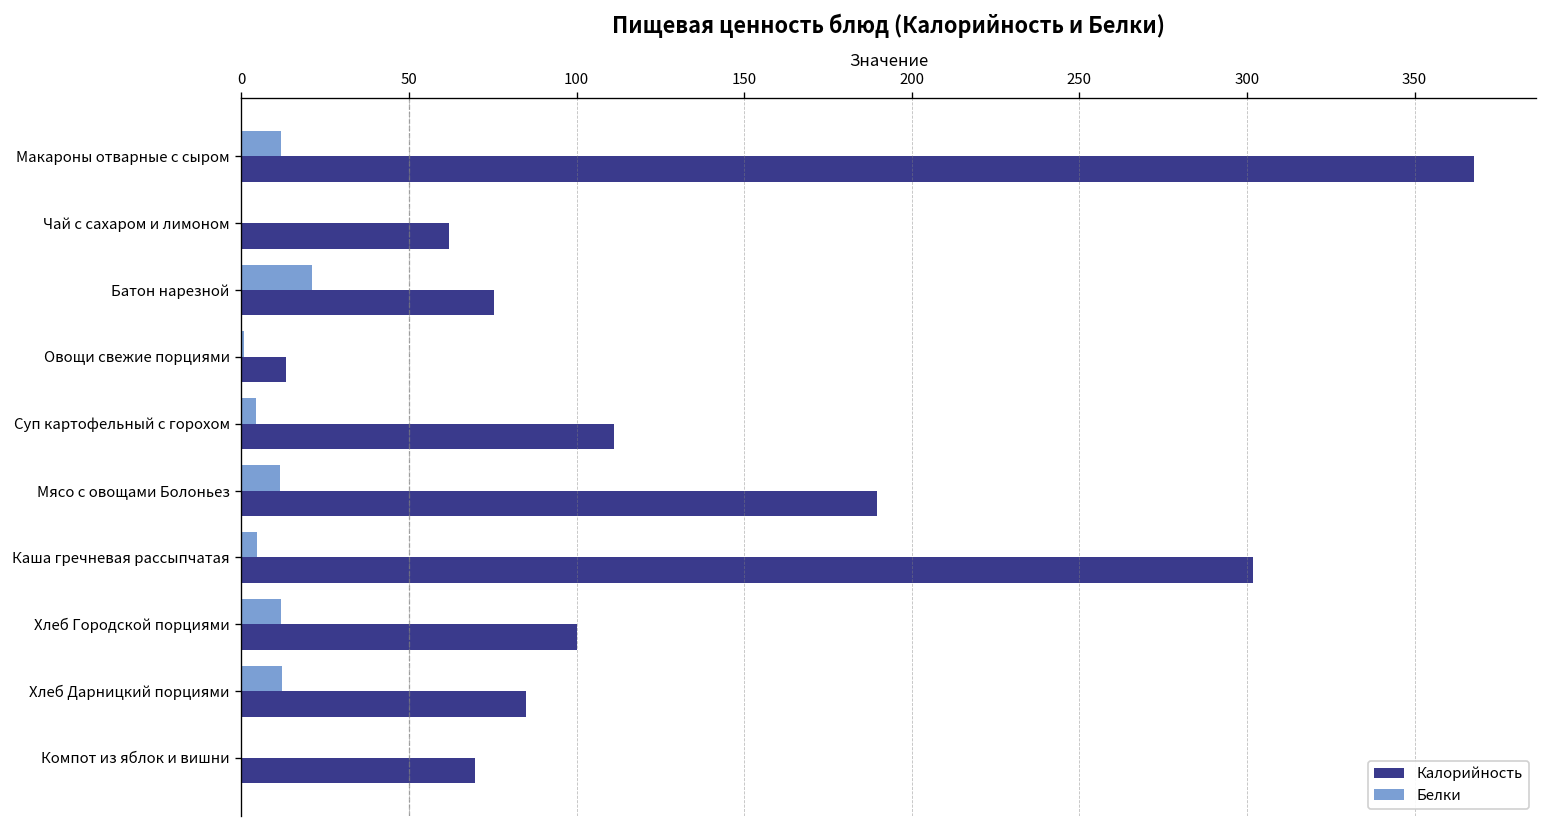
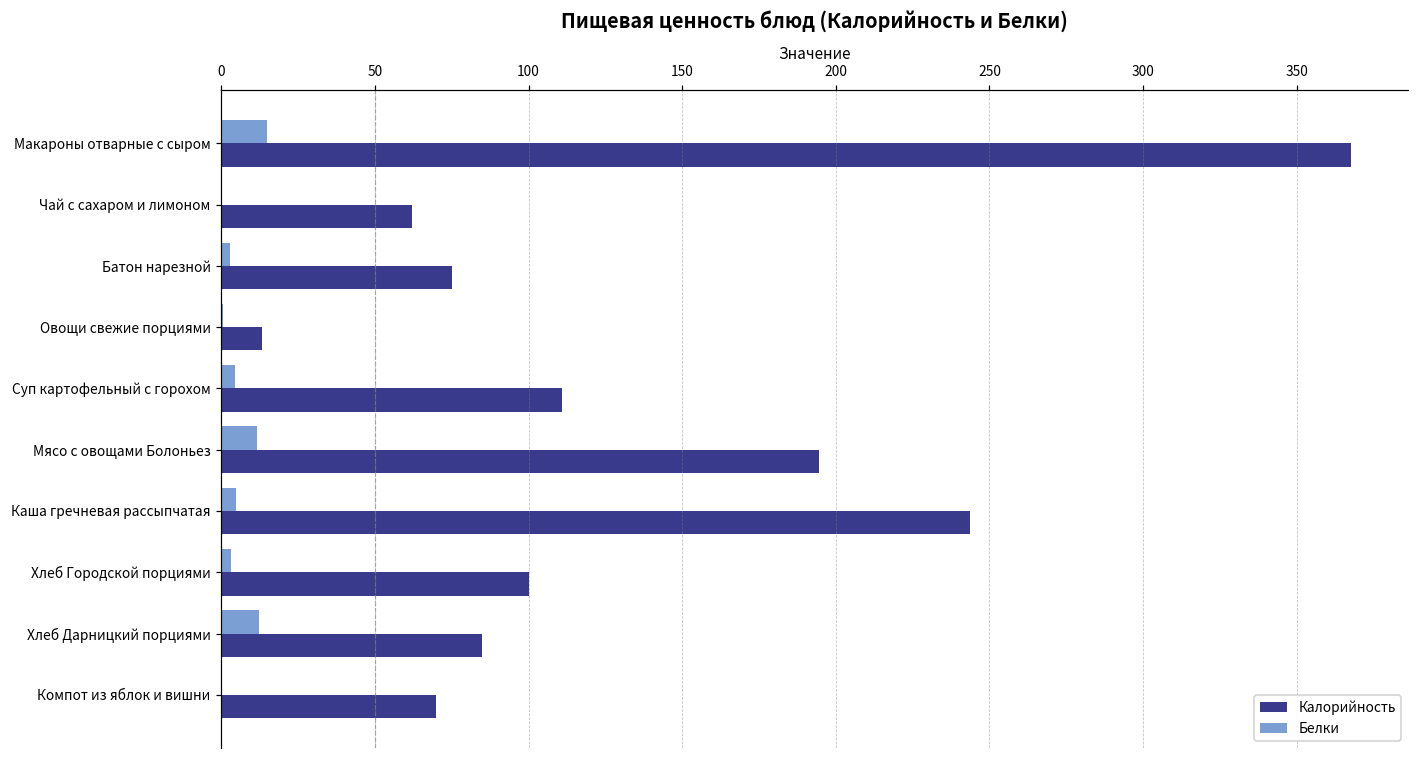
Белки, Макароны отварные с сыром: 12 -> 15
Белки, Батон нарезной: 21 -> 3
Калорийность, Мясо с овощами Болоньез: 190 -> 195
Калорийность, Каша гречневая рассыпчатая: 302 -> 244
Белки, Хлеб Городской порциями: 12 -> 3
